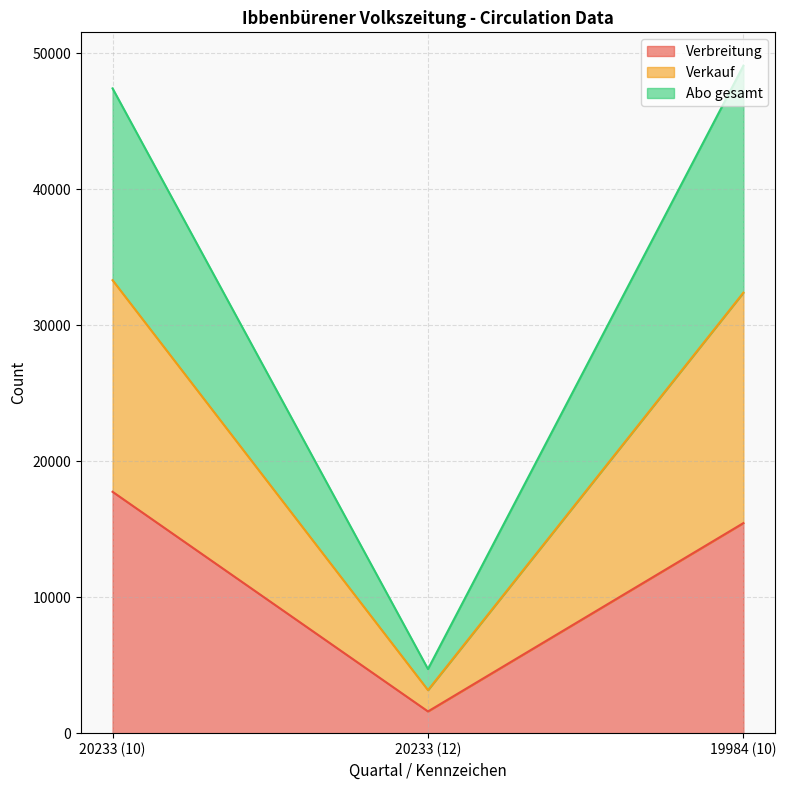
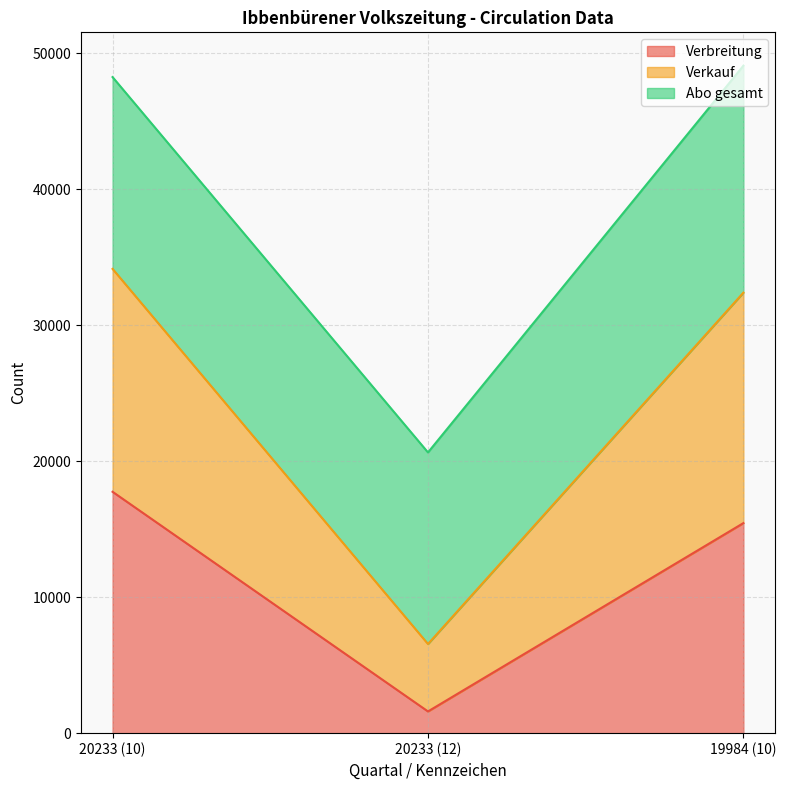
Verkauf, 20233 (10): 15600 -> 16400
Verkauf, 20233 (12): 1600 -> 5000
Abo gesamt, 20233 (12): 1500 -> 14100
